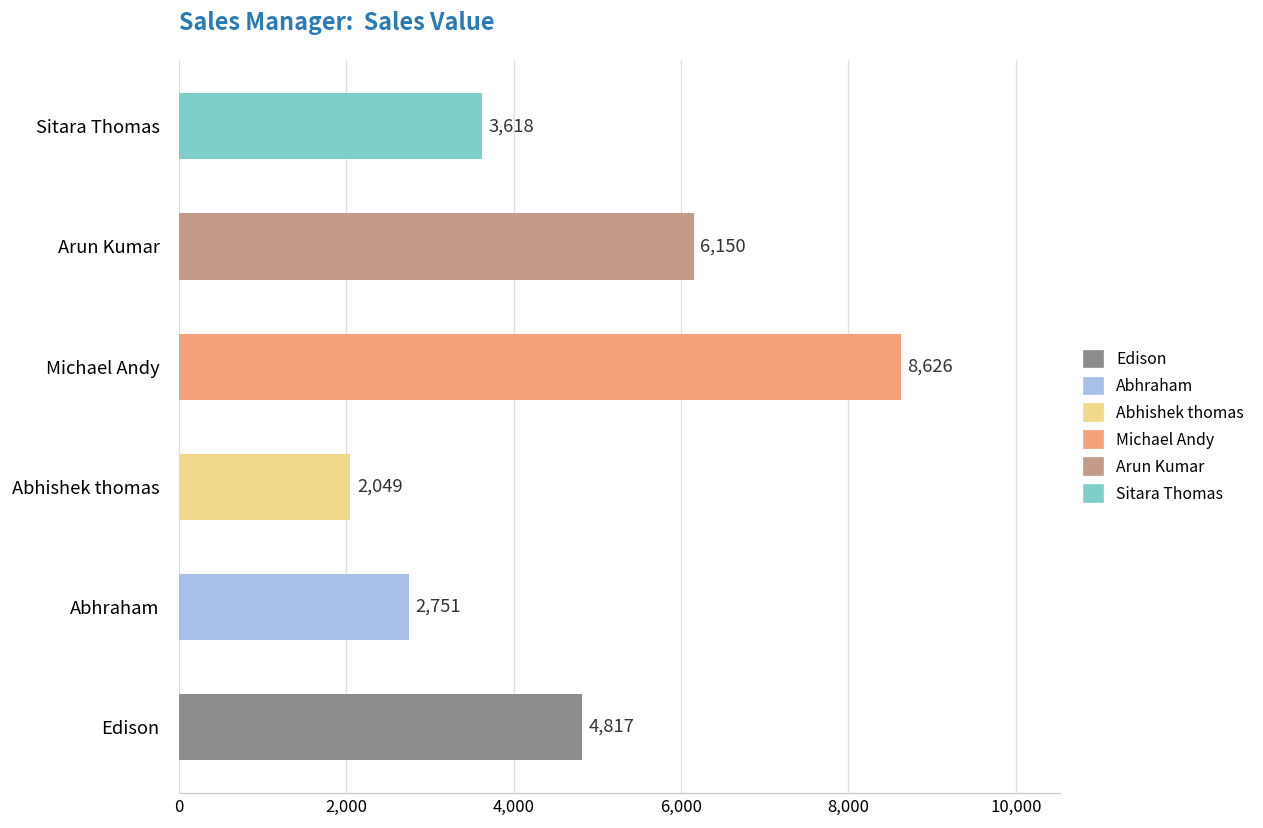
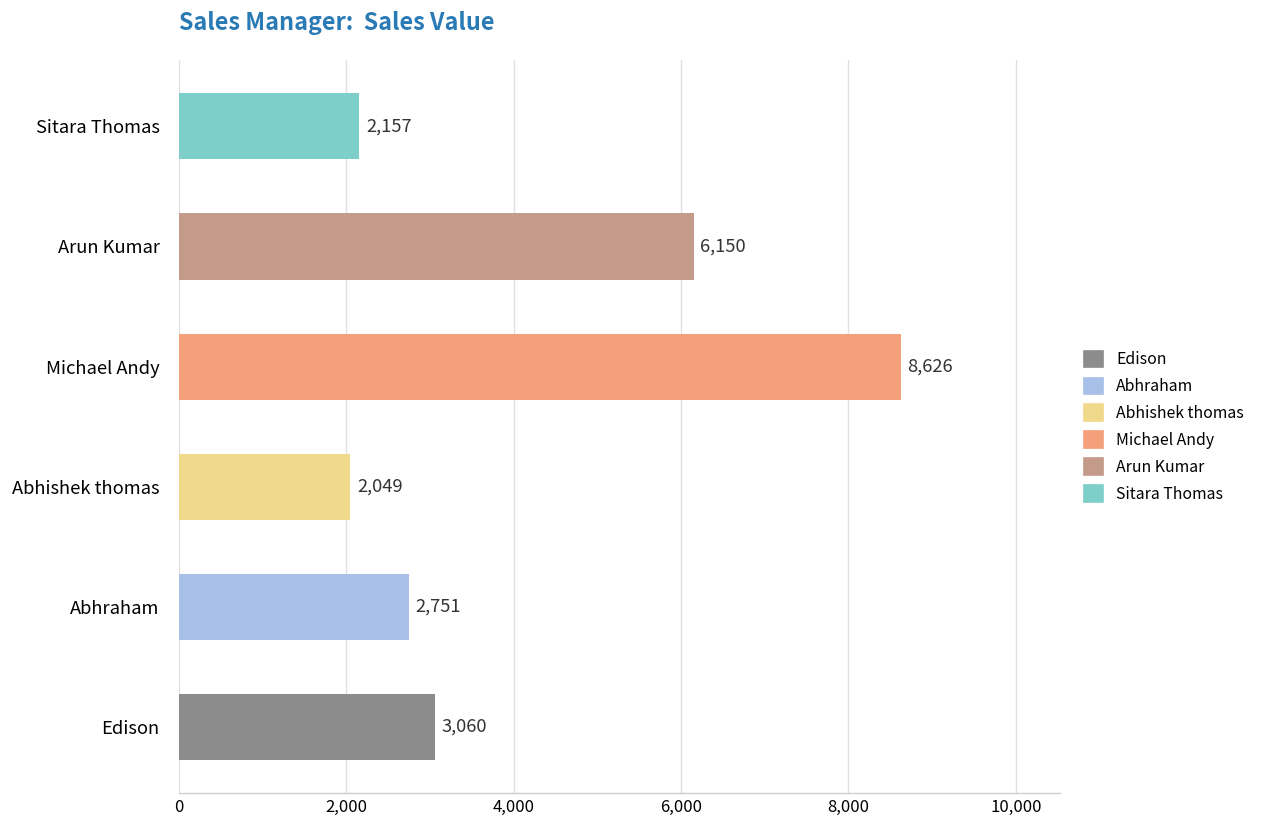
Sitara Thomas: 3,618 -> 2,157
Edison: 4,817 -> 3,060
